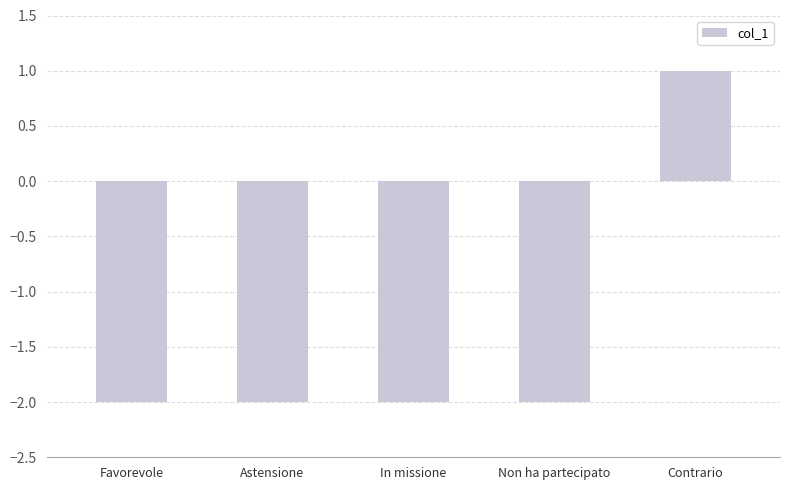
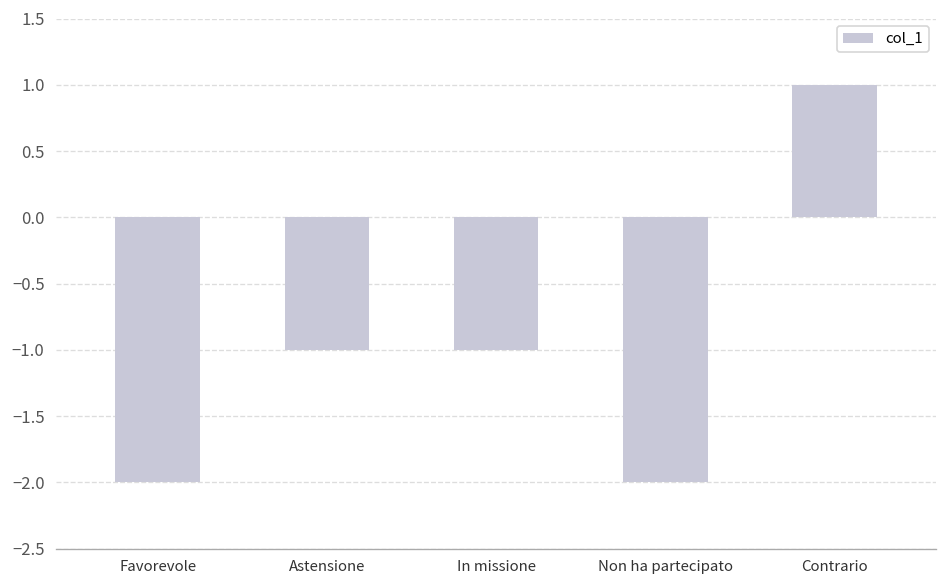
Astensione: -2 -> -1
In missione: -2 -> -1
